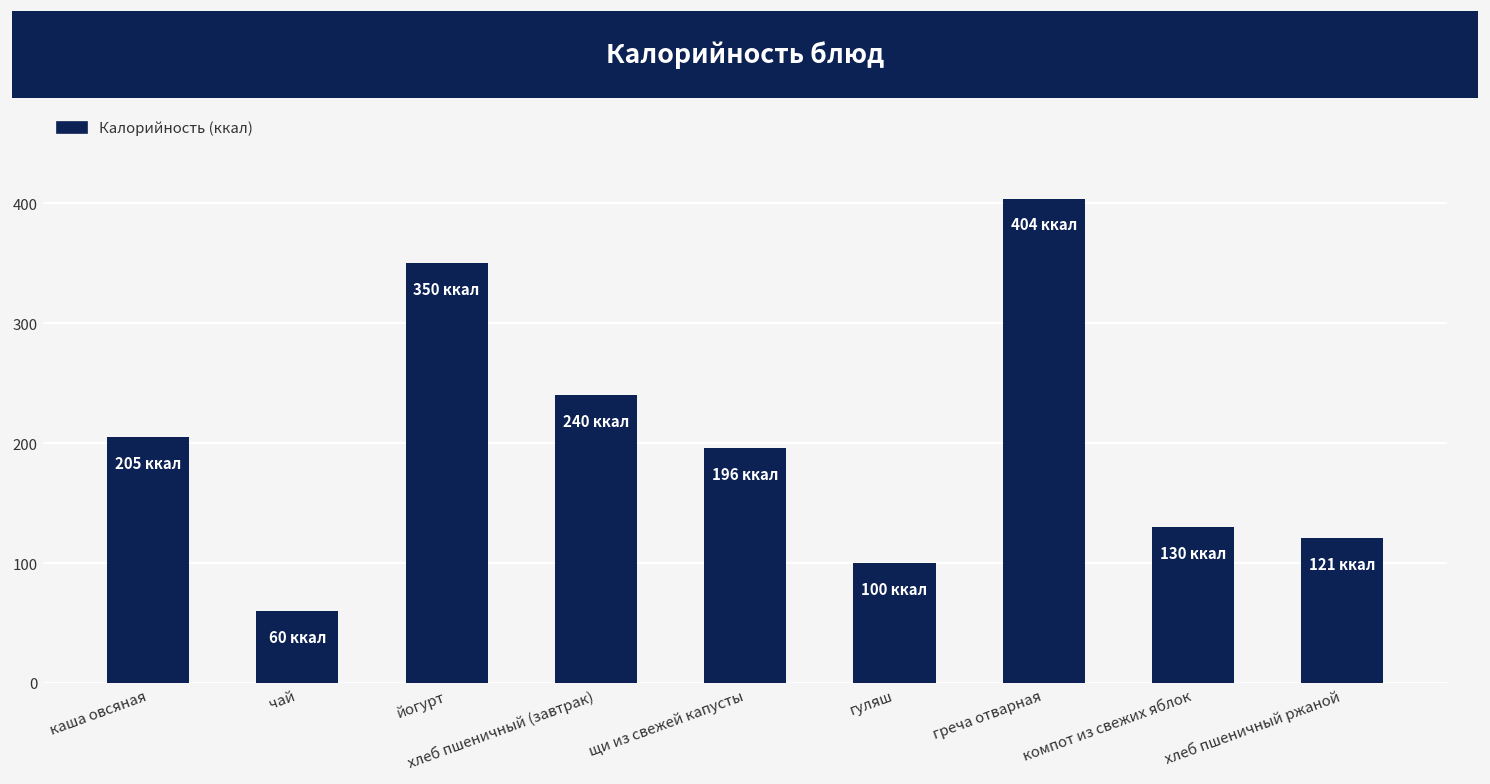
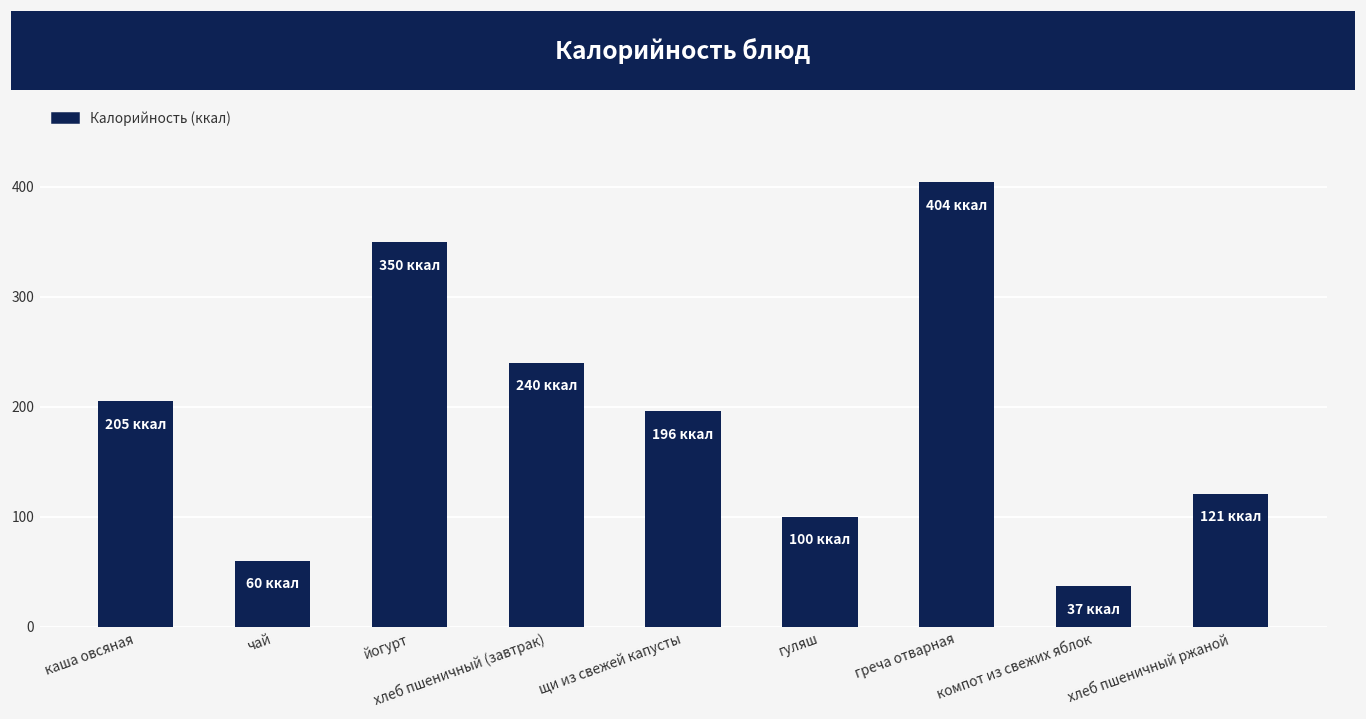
компот из свежих яблок: 130 -> 37
